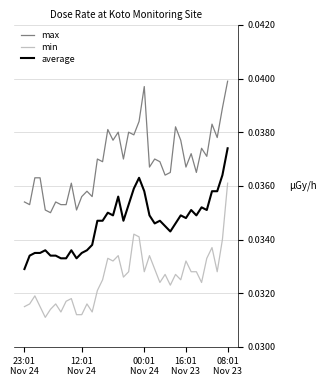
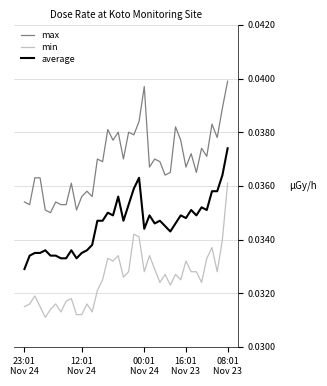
average, 00:01 Nov 24: 0.0358 -> 0.0344
